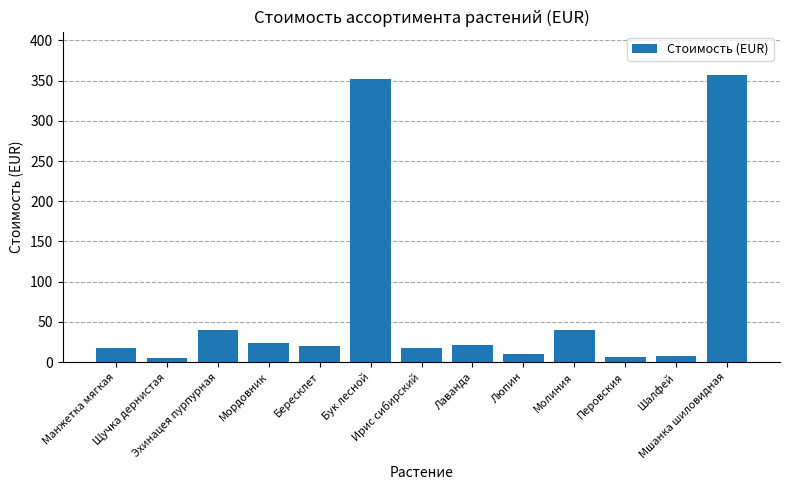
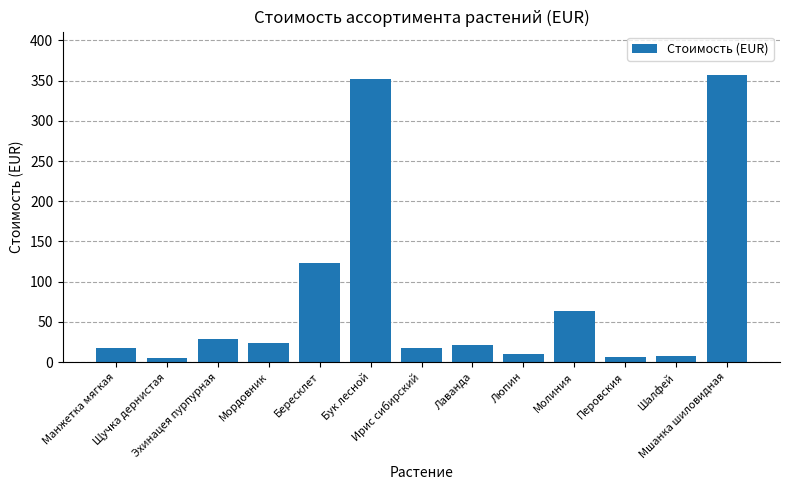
Эхинацея пурпурная: 40 -> 30
Бересклет: 20 -> 120
Молиния: 40 -> 60
